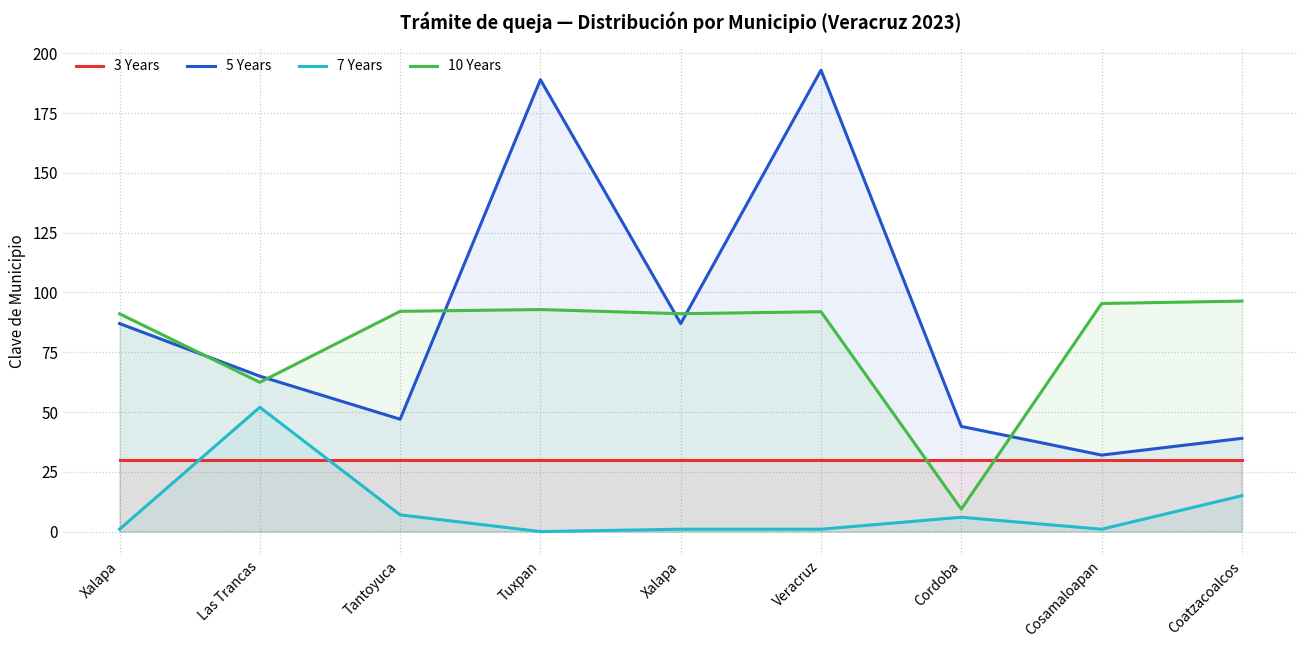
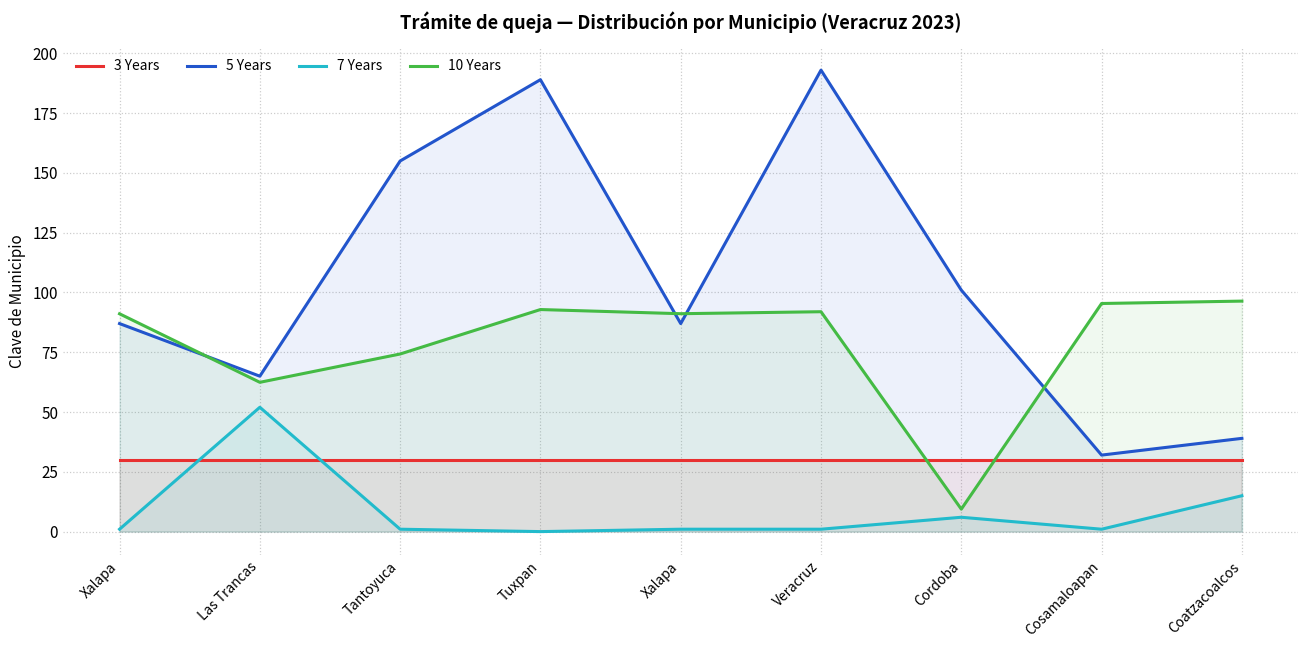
5 Years, Tantoyuca: 47 -> 155
7 Years, Tantoyuca: 7 -> 1
10 Years, Tantoyuca: 92 -> 74
5 Years, Cordoba: 44 -> 101
